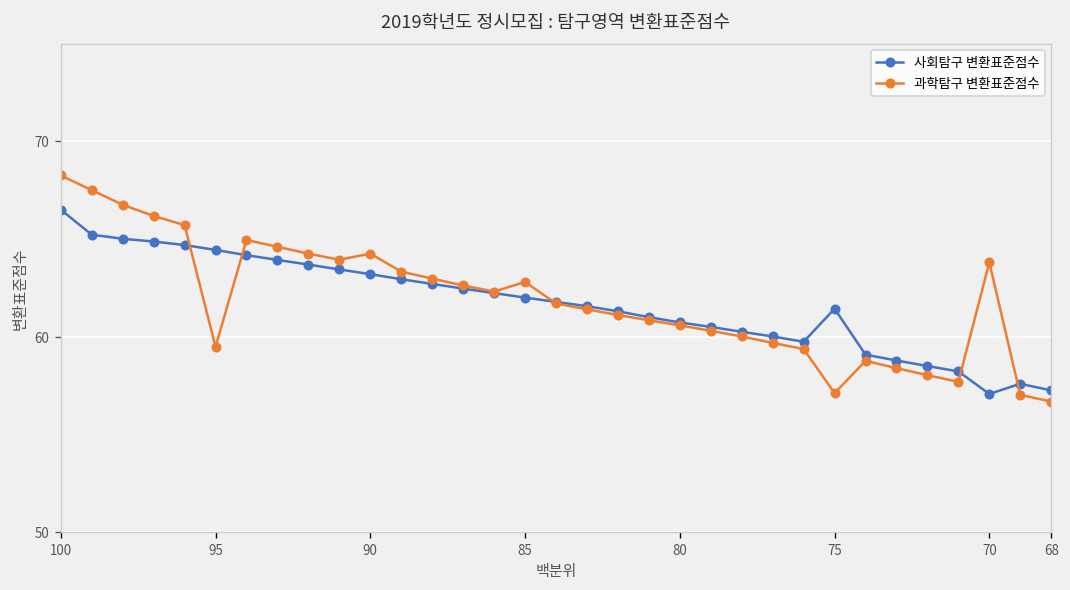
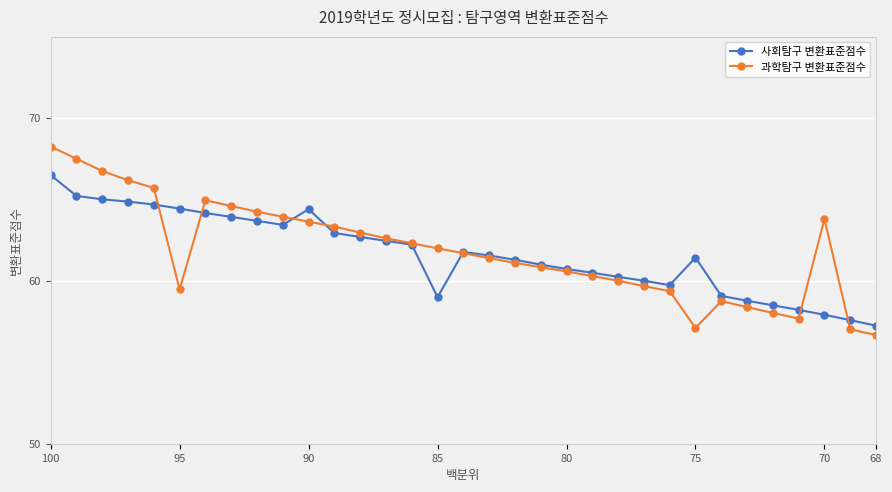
사회탐구 변환표준점수, 90: 63.2 -> 64.4
과학탐구 변환표준점수, 90: 64.3 -> 63.6
사회탐구 변환표준점수, 85: 62 -> 59
과학탐구 변환표준점수, 85: 62.8 -> 62.0
사회탐구 변환표준점수, 70: 57.1 -> 57.9
